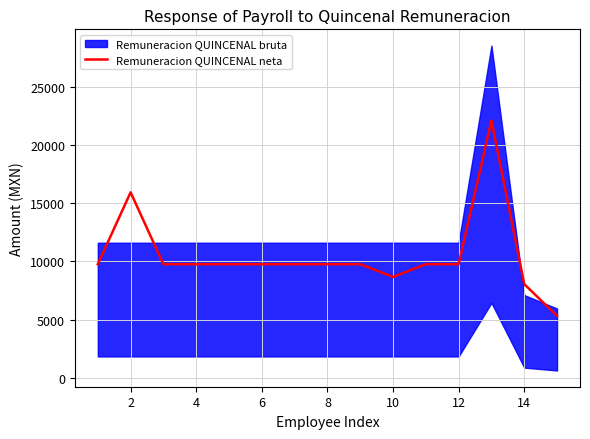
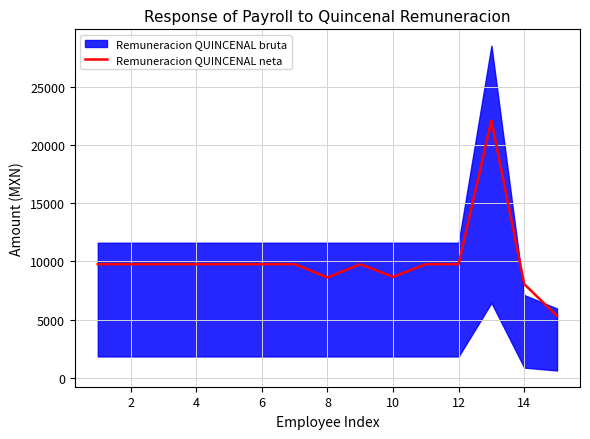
Remuneracion QUINCENAL neta, 2: 15900 -> 9800
Remuneracion QUINCENAL neta, 8: 9800 -> 8600
